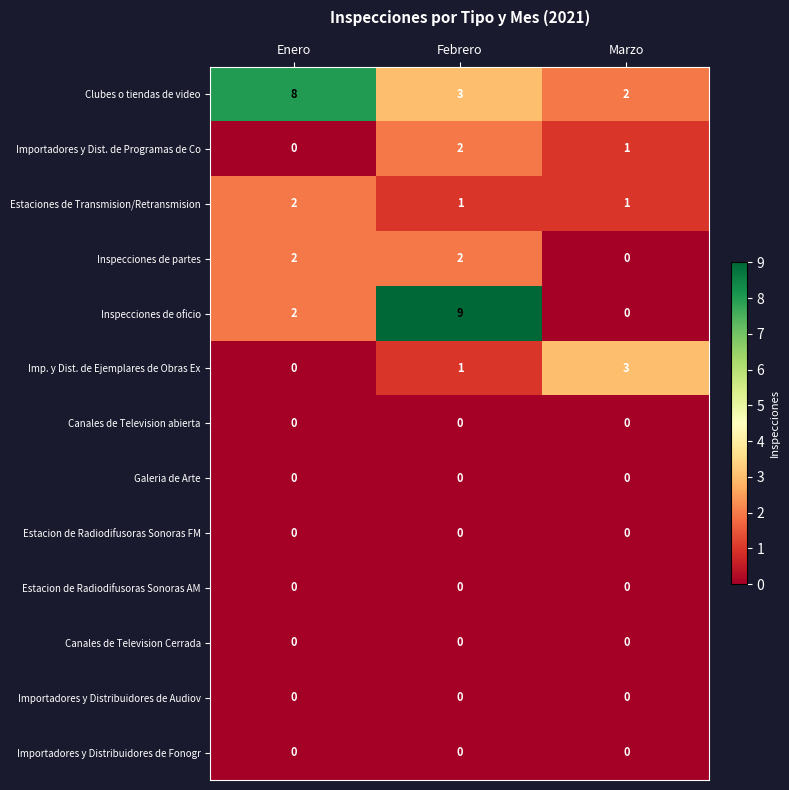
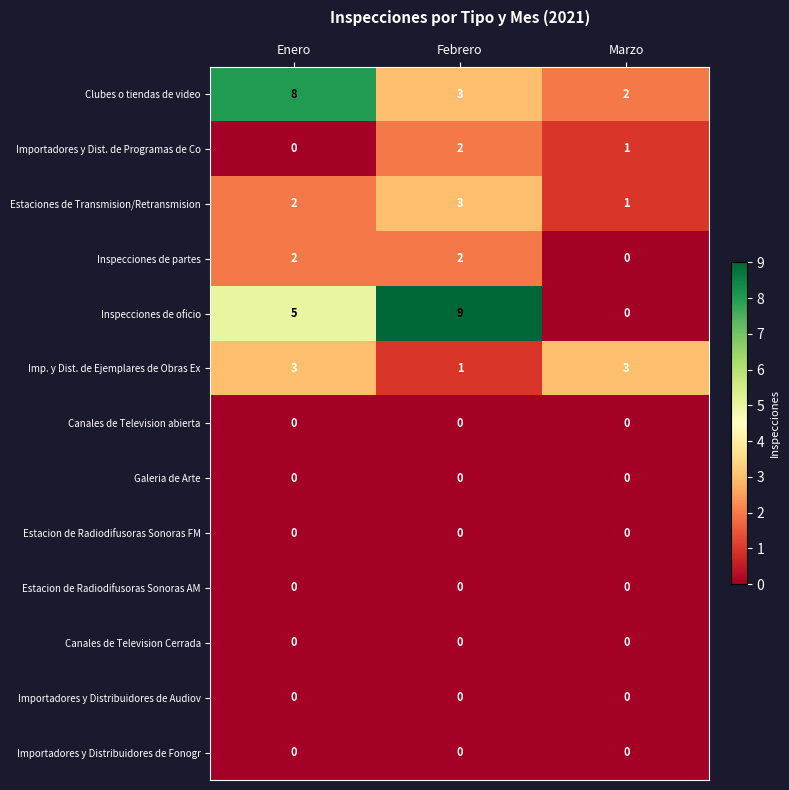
Estaciones de Transmision/Retransmision, Febrero: 1 -> 3
Inspecciones de oficio, Enero: 2 -> 5
Imp. y Dist. de Ejemplares de Obras Ex, Enero: 0 -> 3
